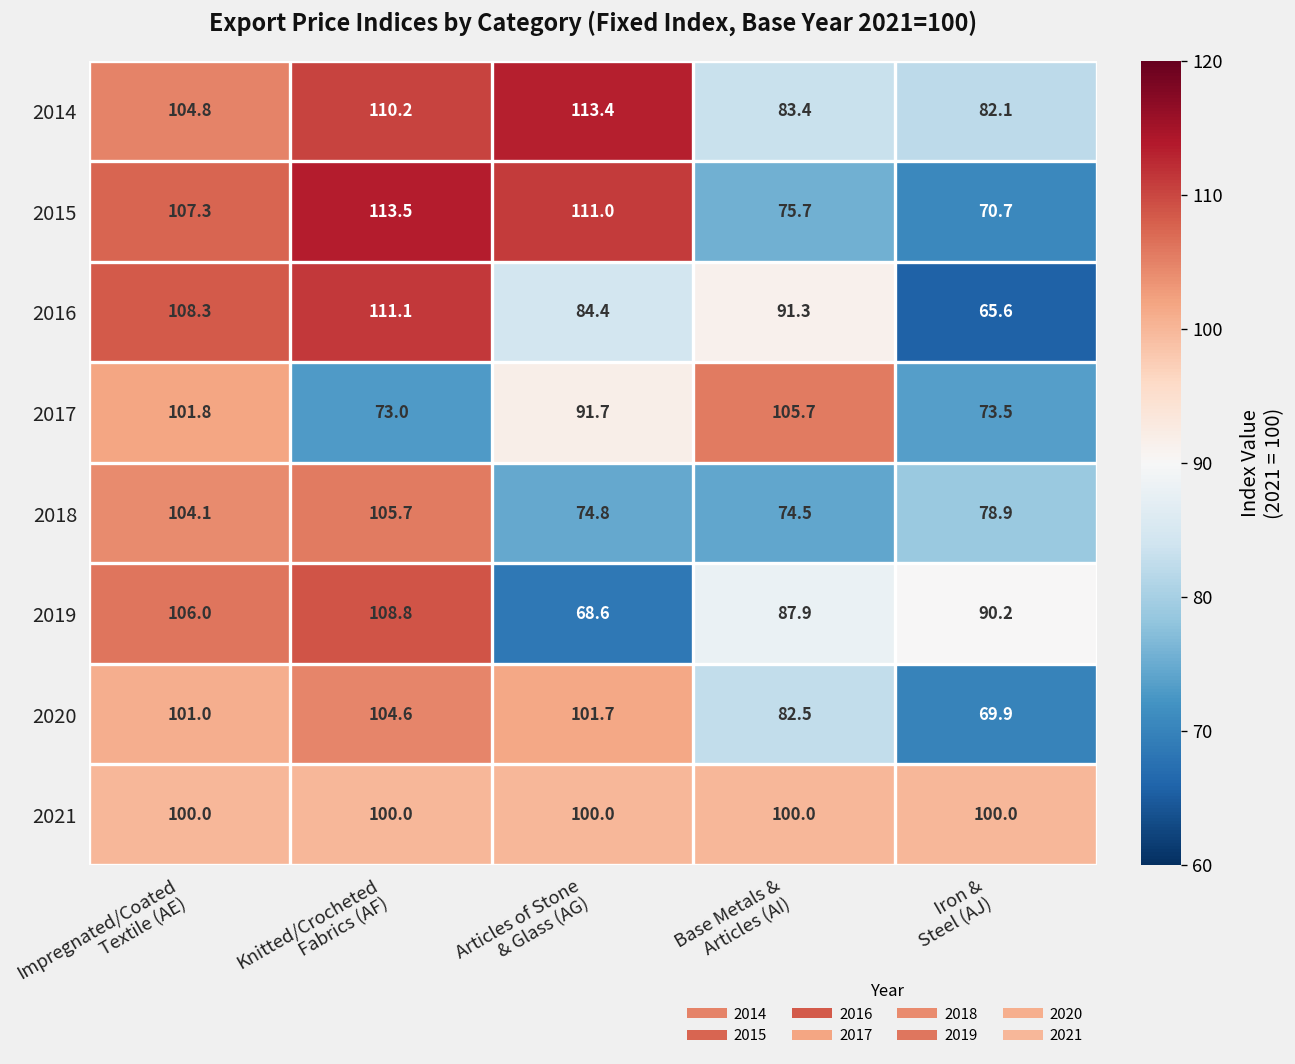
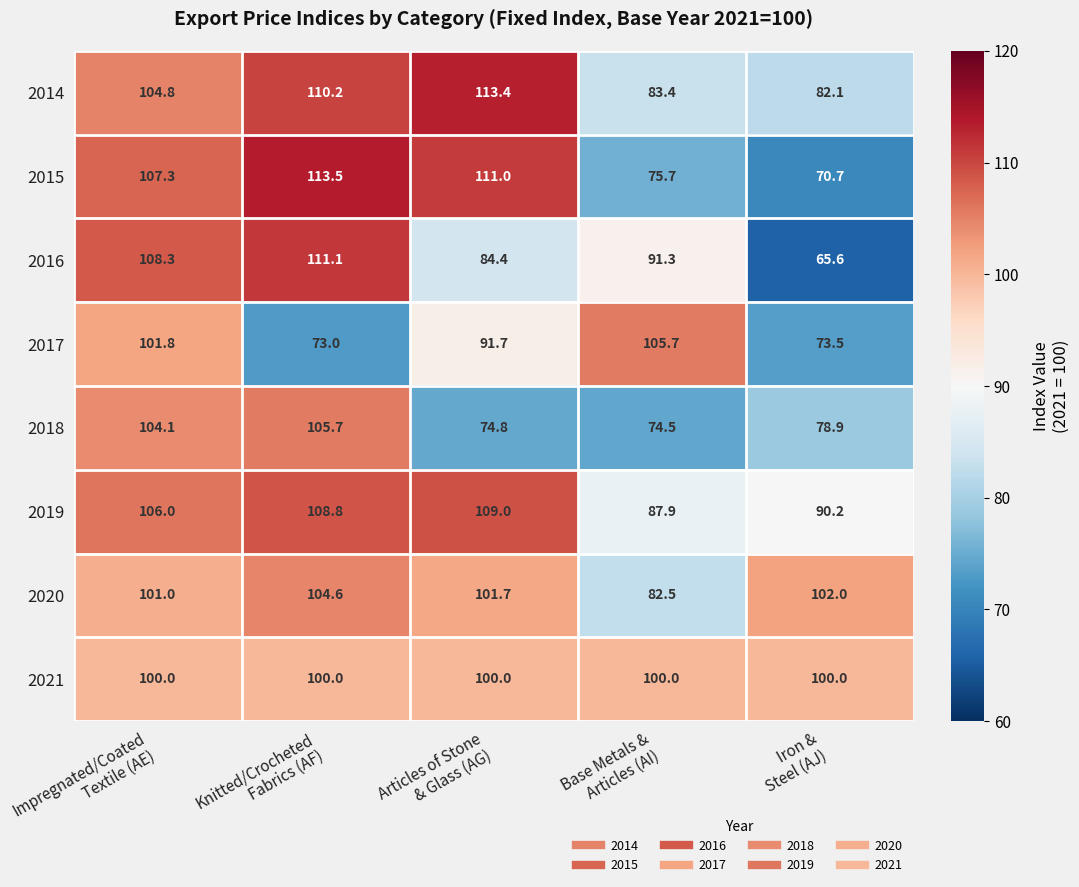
2019, Articles of Stone & Glass (AG): 68.6 -> 109.0
2020, Iron & Steel (AJ): 69.9 -> 102.0
